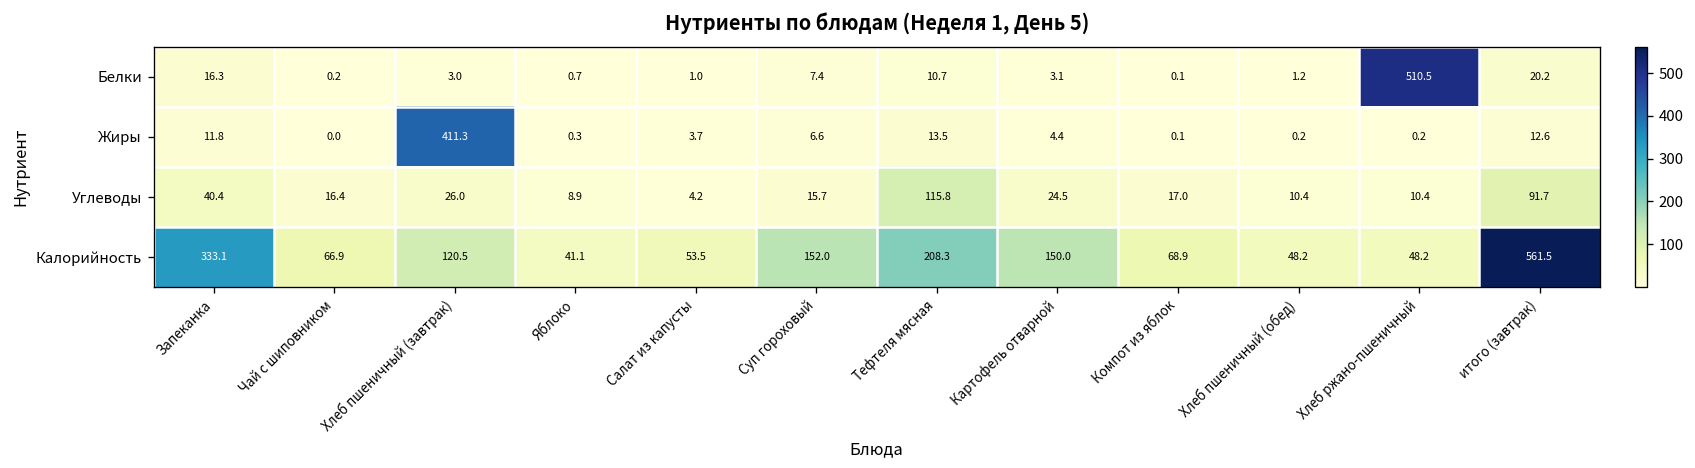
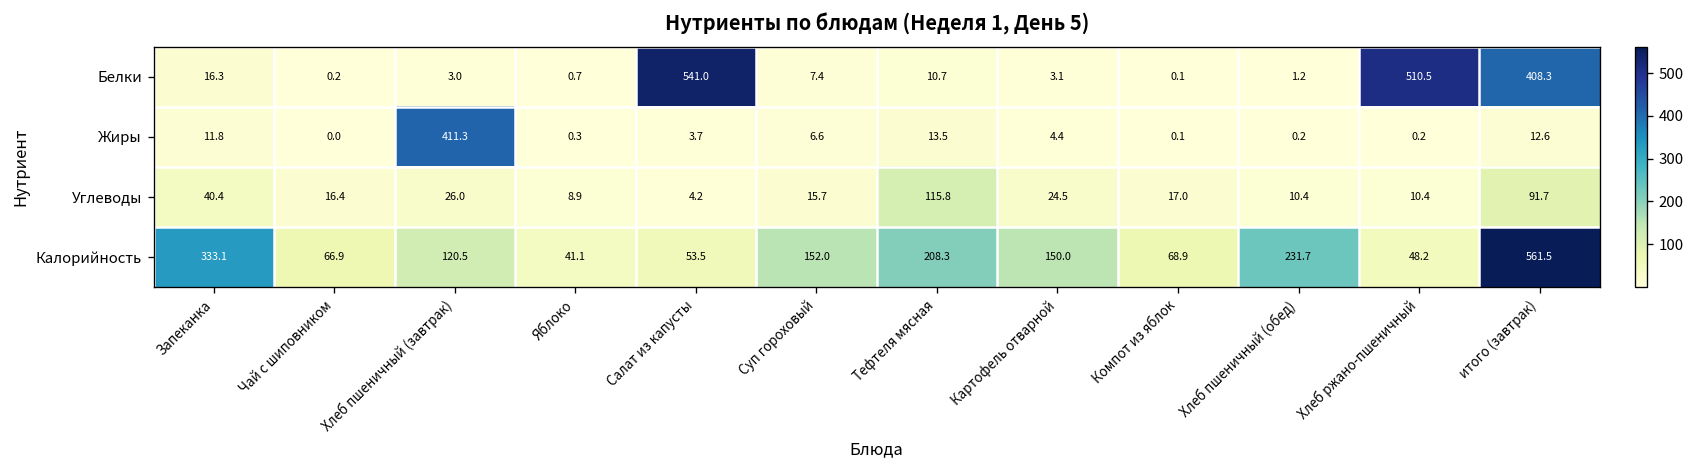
Белки, Салат из капусты: 1.0 -> 541.0
Белки, итого (завтрак): 20.2 -> 408.3
Калорийность, Хлеб пшеничный (обед): 48.2 -> 231.7
